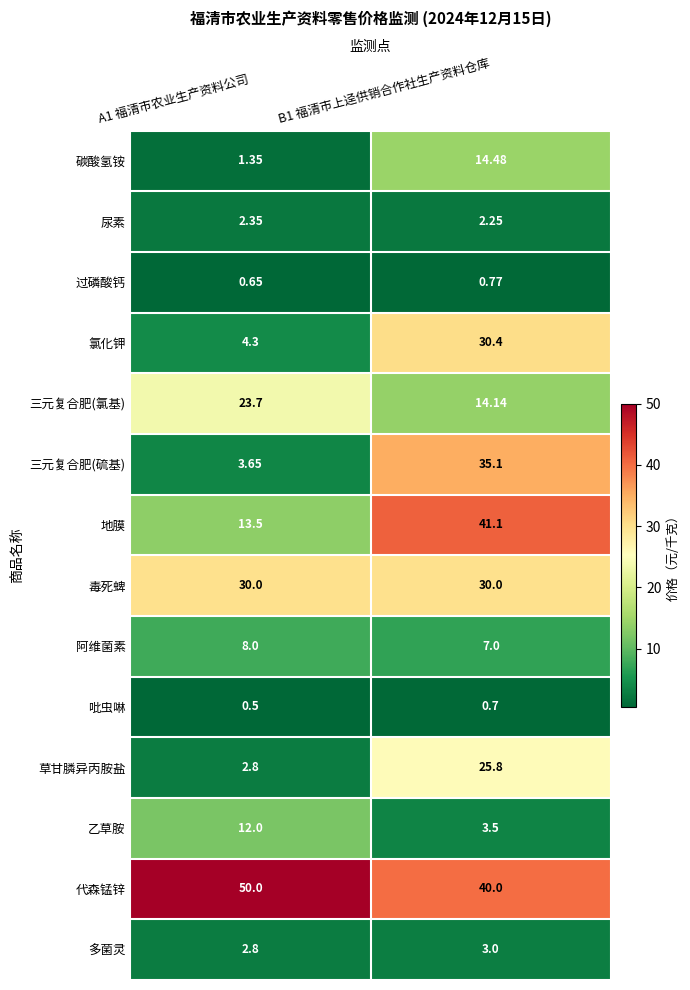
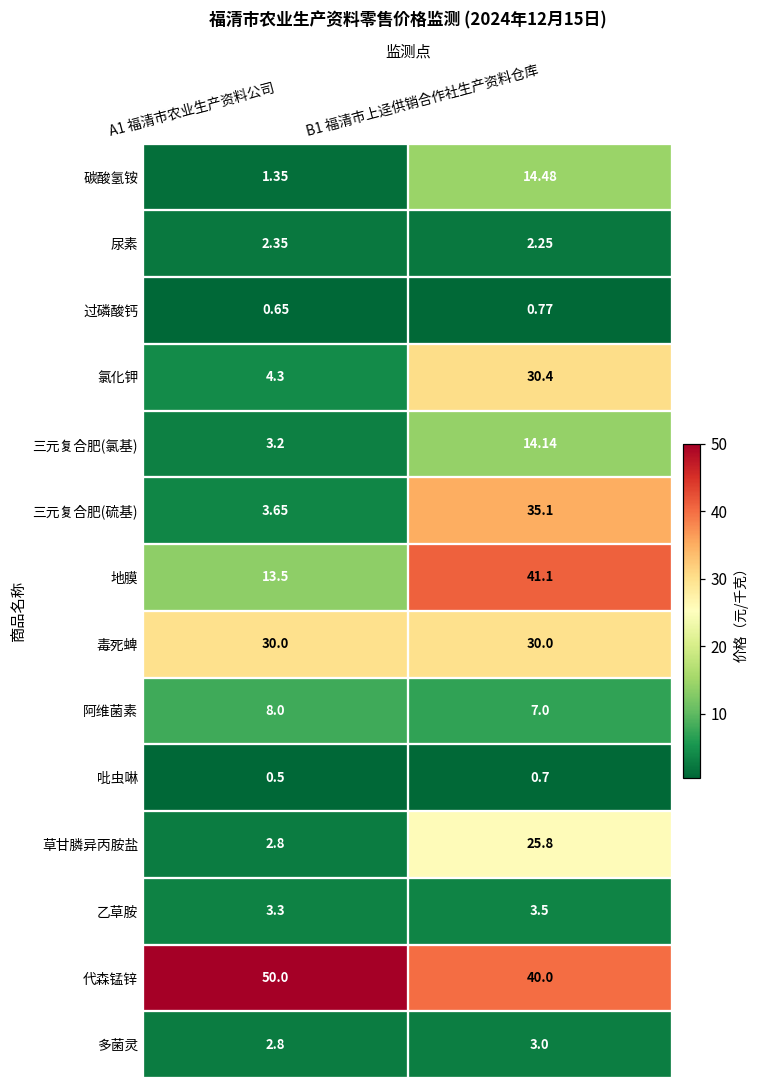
三元复合肥(氯基), A1 福清市农业生产资料公司: 23.7 -> 3.2
乙草胺, A1 福清市农业生产资料公司: 12.0 -> 3.3
